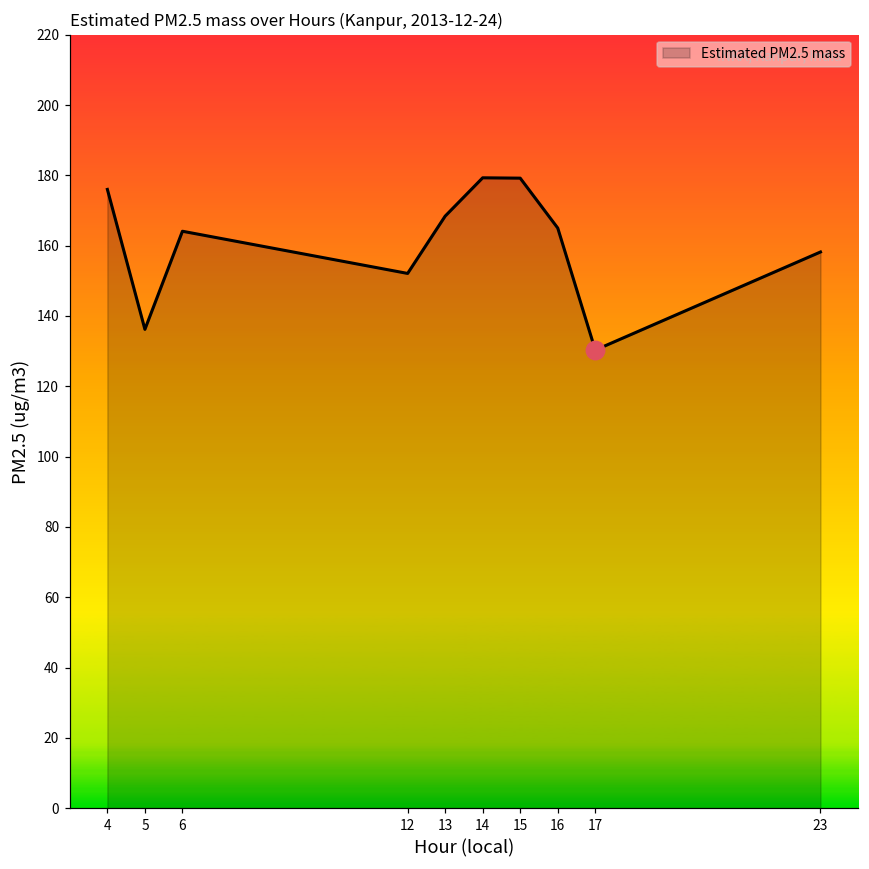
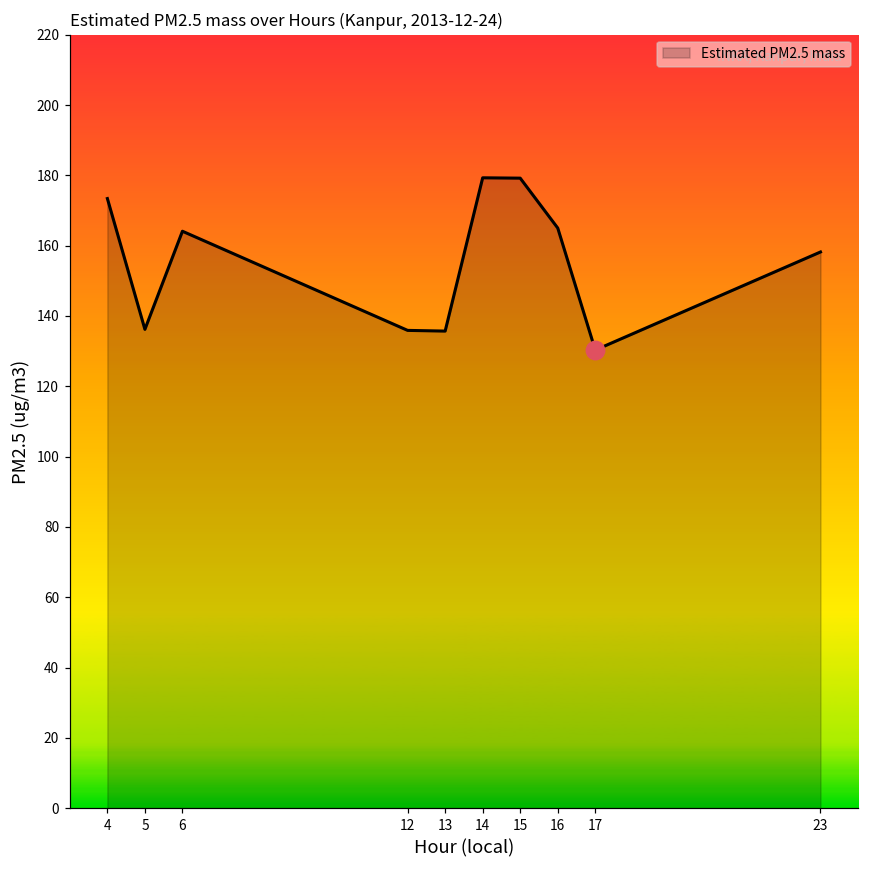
Estimated PM2.5 mass, 4: 176 -> 173
Estimated PM2.5 mass, 12: 152 -> 136
Estimated PM2.5 mass, 13: 168 -> 136
